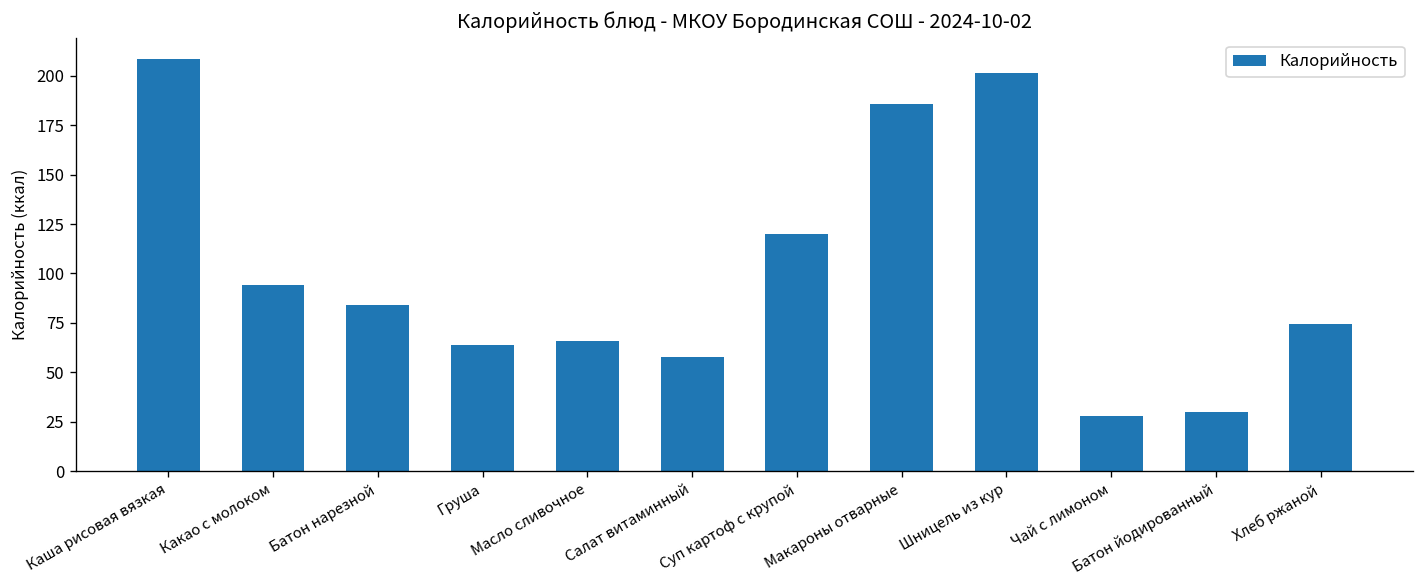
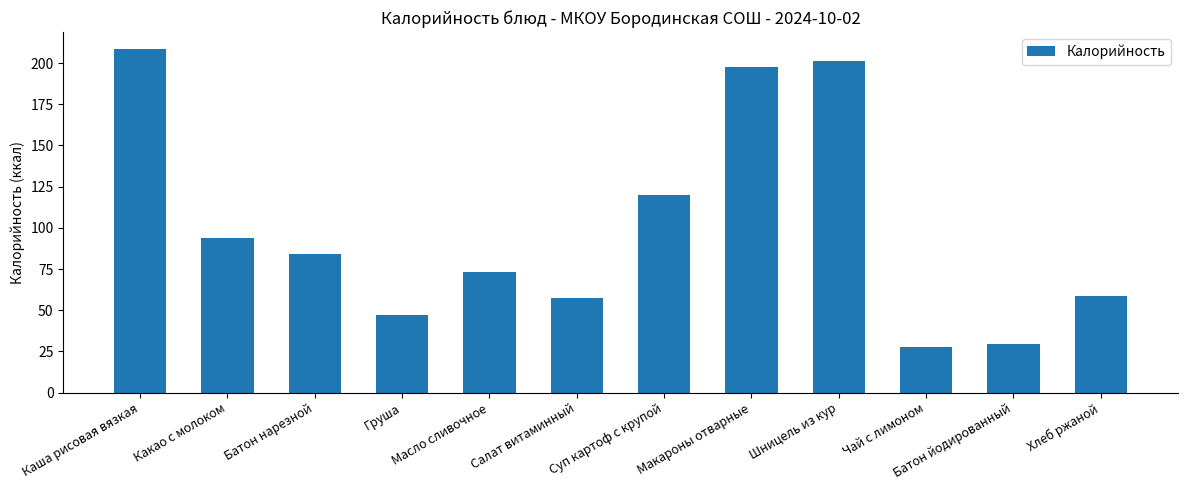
Груша: 64 -> 47
Масло сливочное: 66 -> 73
Макароны отварные: 186 -> 198
Хлеб ржаной: 75 -> 59
